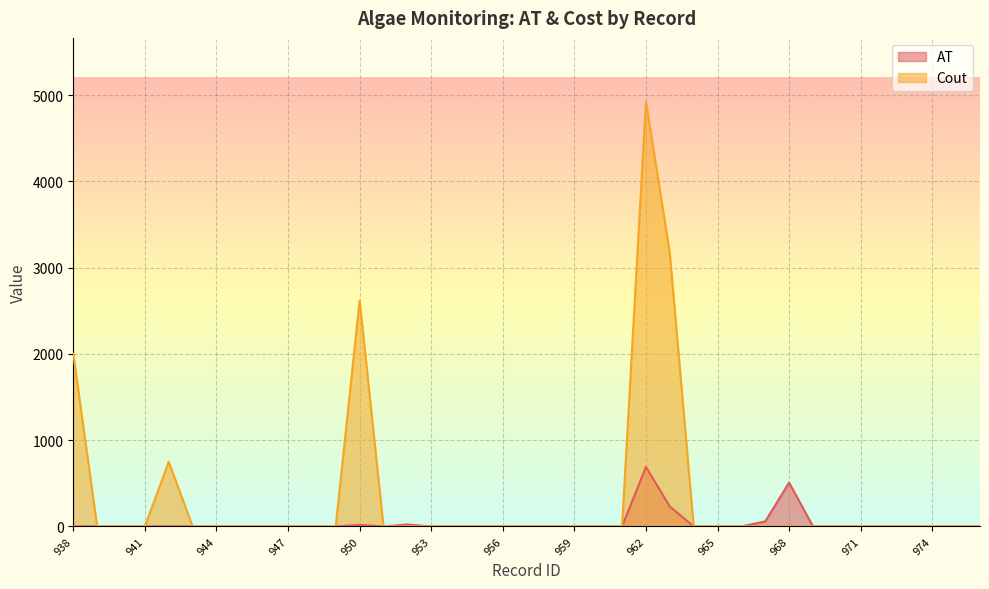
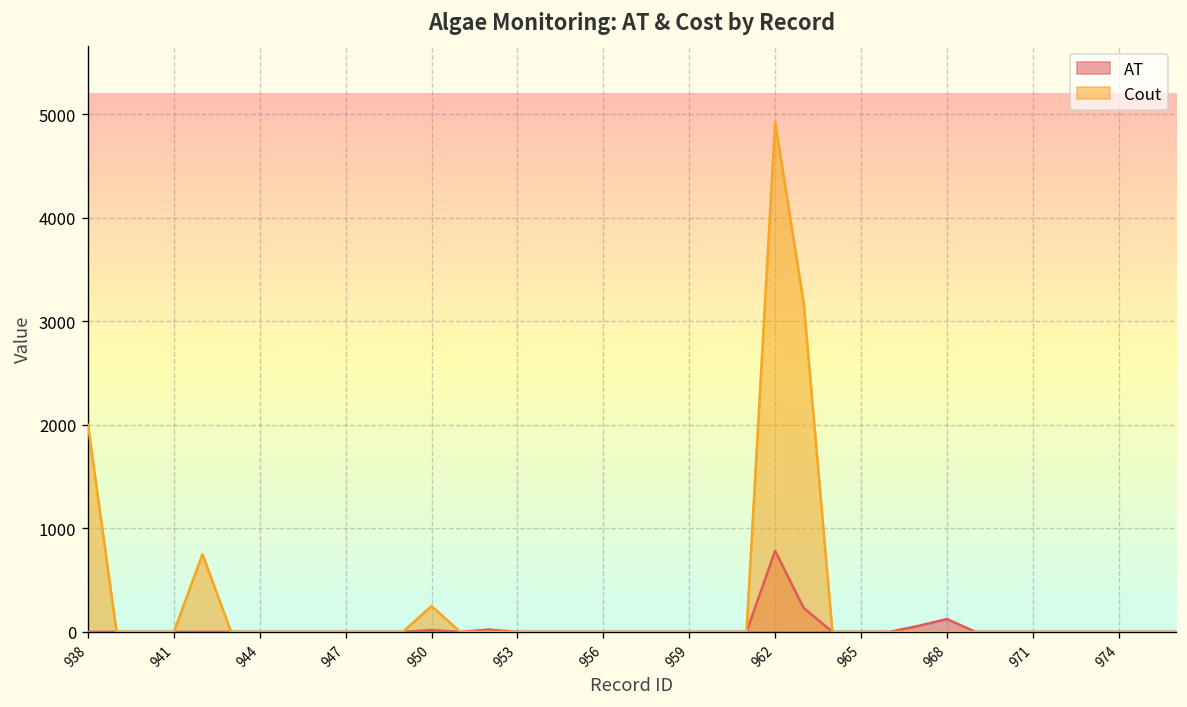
Cout, 950: 2600 -> 300
AT, 962: 700 -> 800
AT, 968: 500 -> 100
